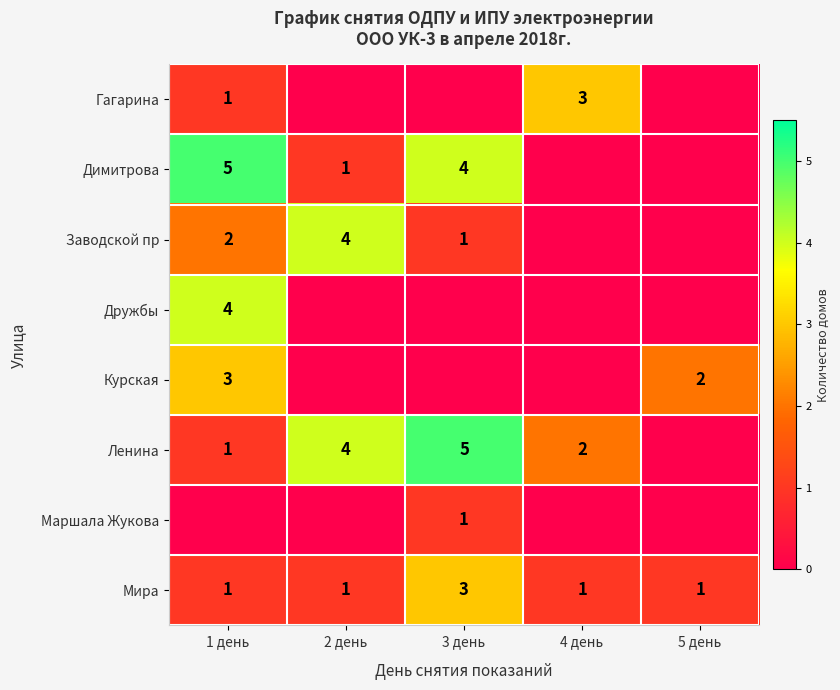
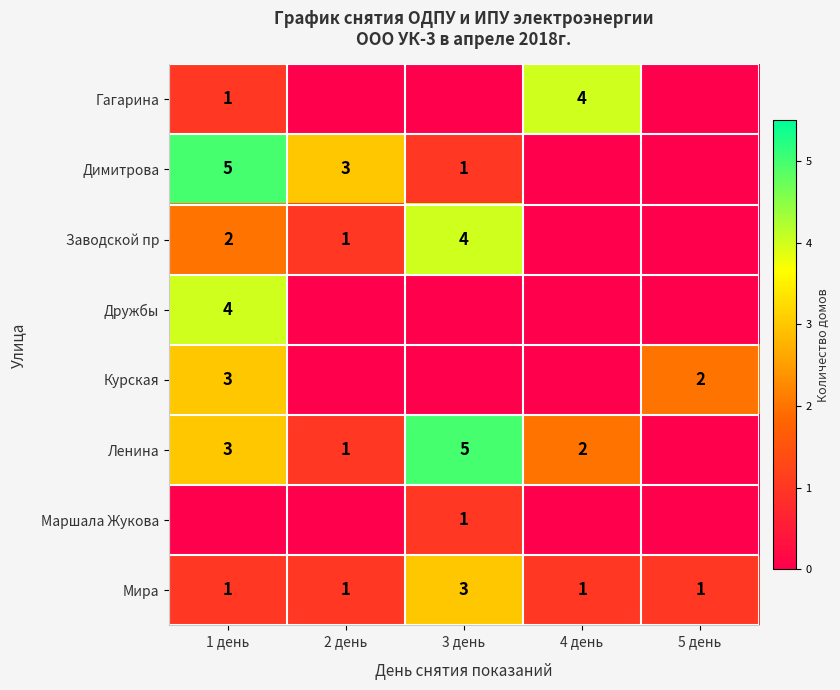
Гагарина, 4 день: 3 -> 4
Димитрова, 2 день: 1 -> 3
Димитрова, 3 день: 4 -> 1
Заводской пр, 2 день: 4 -> 1
Заводской пр, 3 день: 1 -> 4
Ленина, 1 день: 1 -> 3
Ленина, 2 день: 4 -> 1
